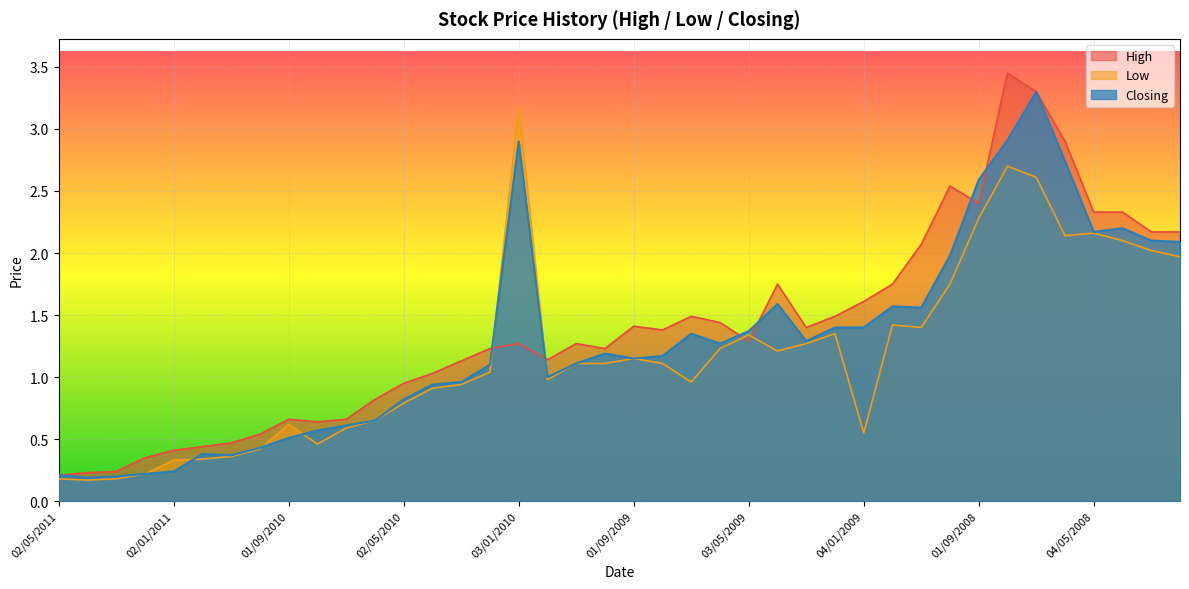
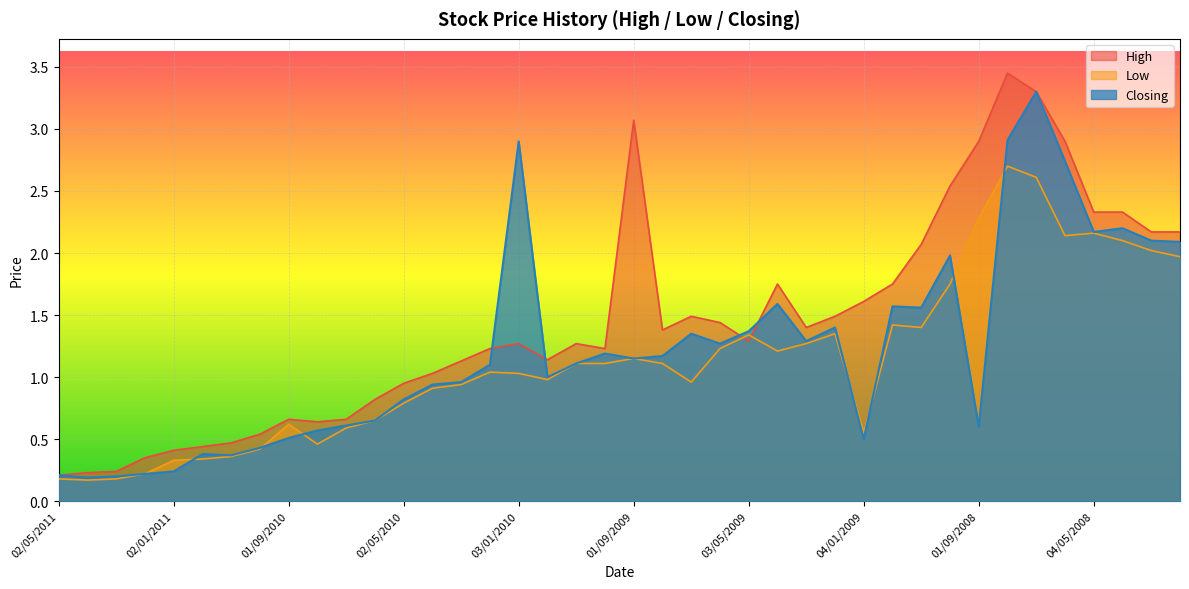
Low, 03/01/2010: 3.18 -> 1.03
High, 01/09/2009: 1.41 -> 3.07
Closing, 04/01/2009: 1.4 -> 0.5
High, 01/09/2008: 2.4 -> 2.9
Closing, 01/09/2008: 2.59 -> 0.60
